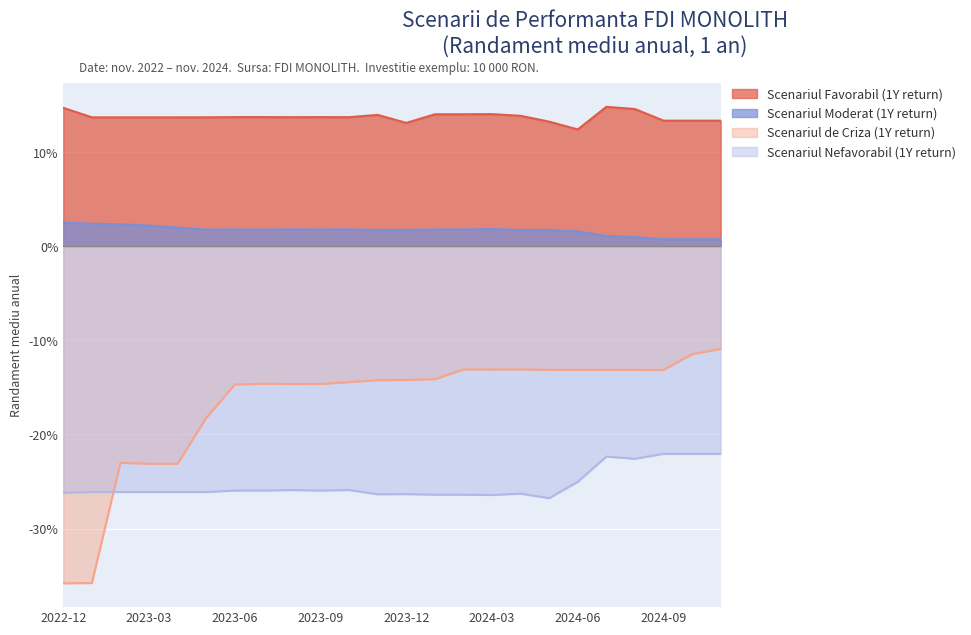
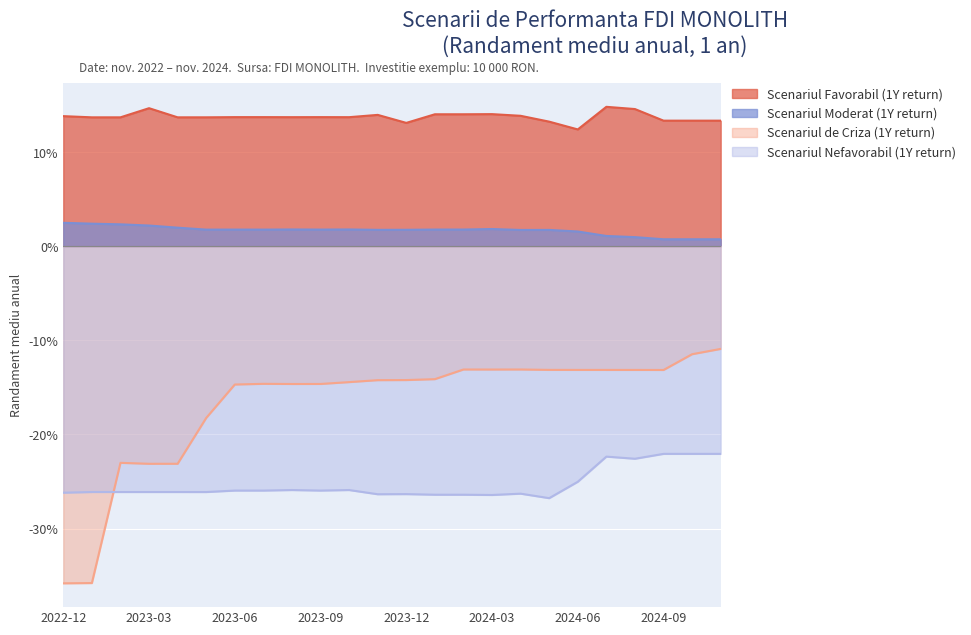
Scenariul Favorabil (1Y return), 2022-12: 15% -> 14%
Scenariul Favorabil (1Y return), 2023-03: 14% -> 15%
